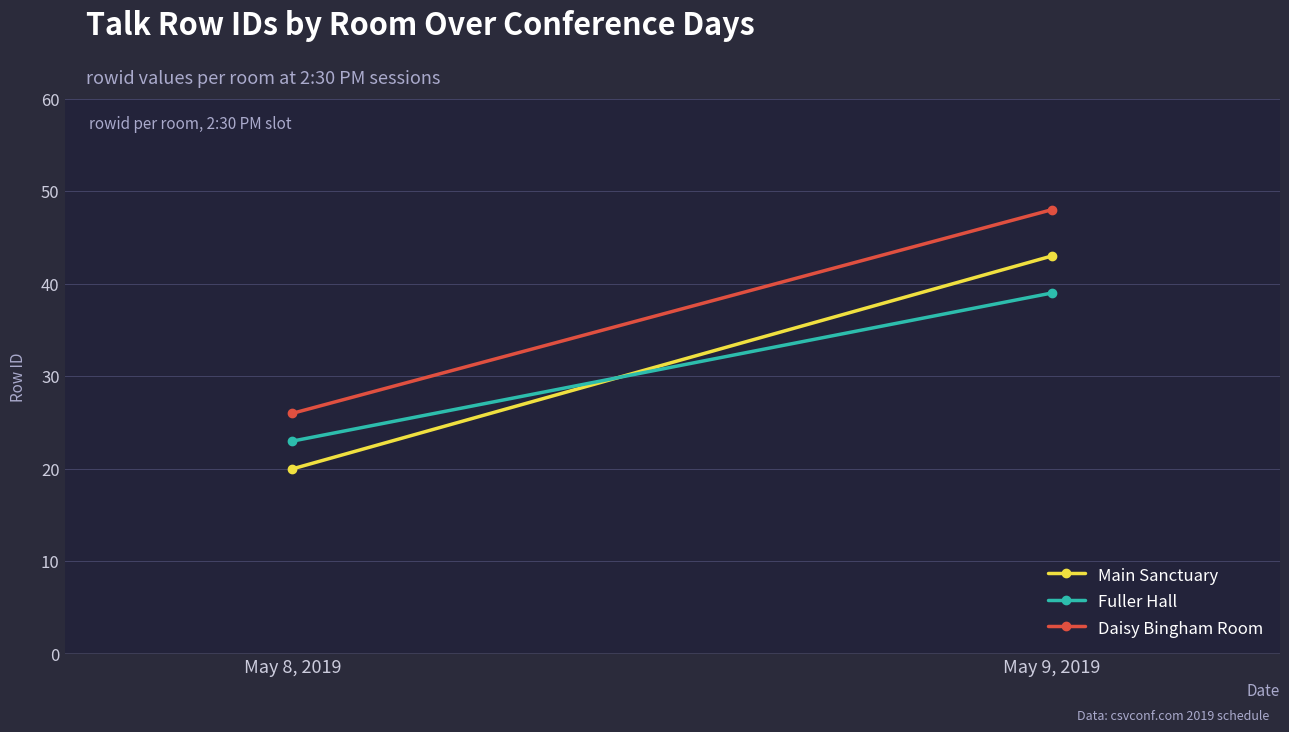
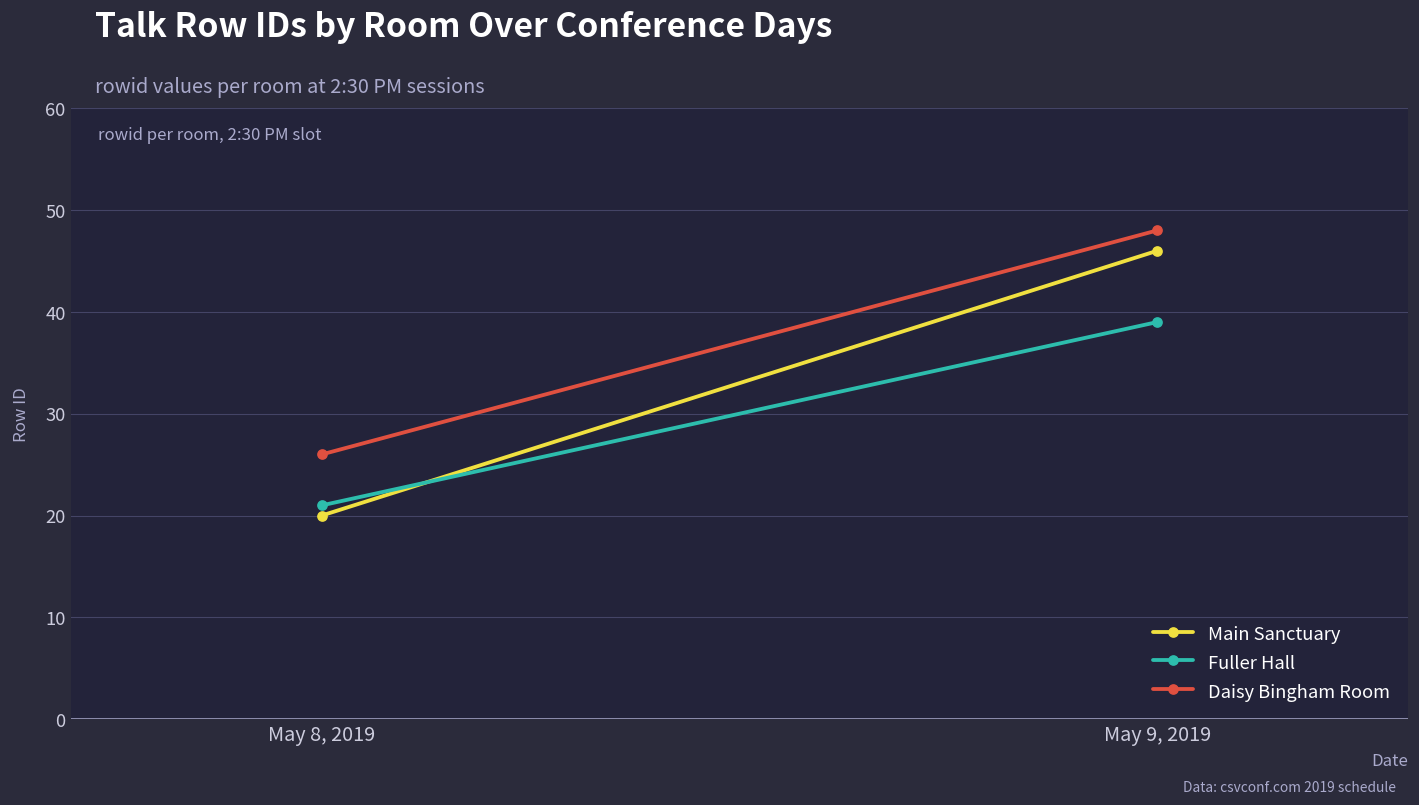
Fuller Hall, May 8, 2019: 23 -> 21
Main Sanctuary, May 9, 2019: 43 -> 46
